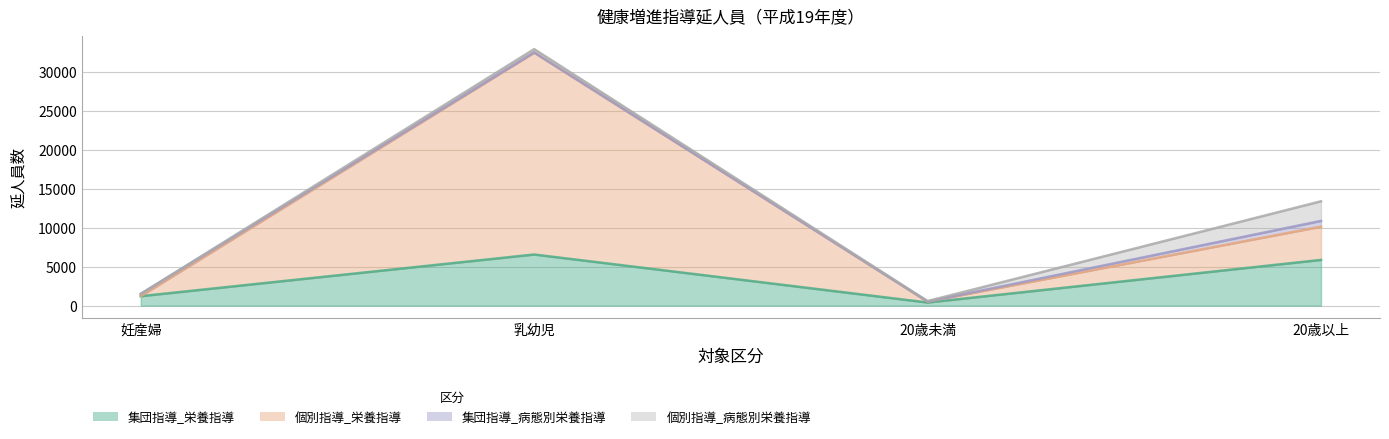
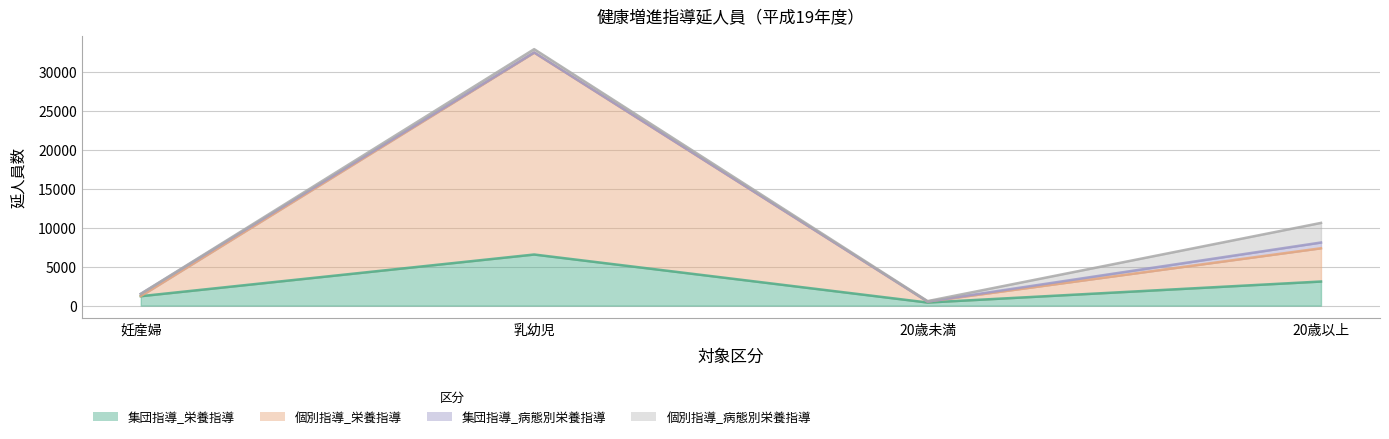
集団指導_栄養指導, 20歳以上: 6000 -> 3000
